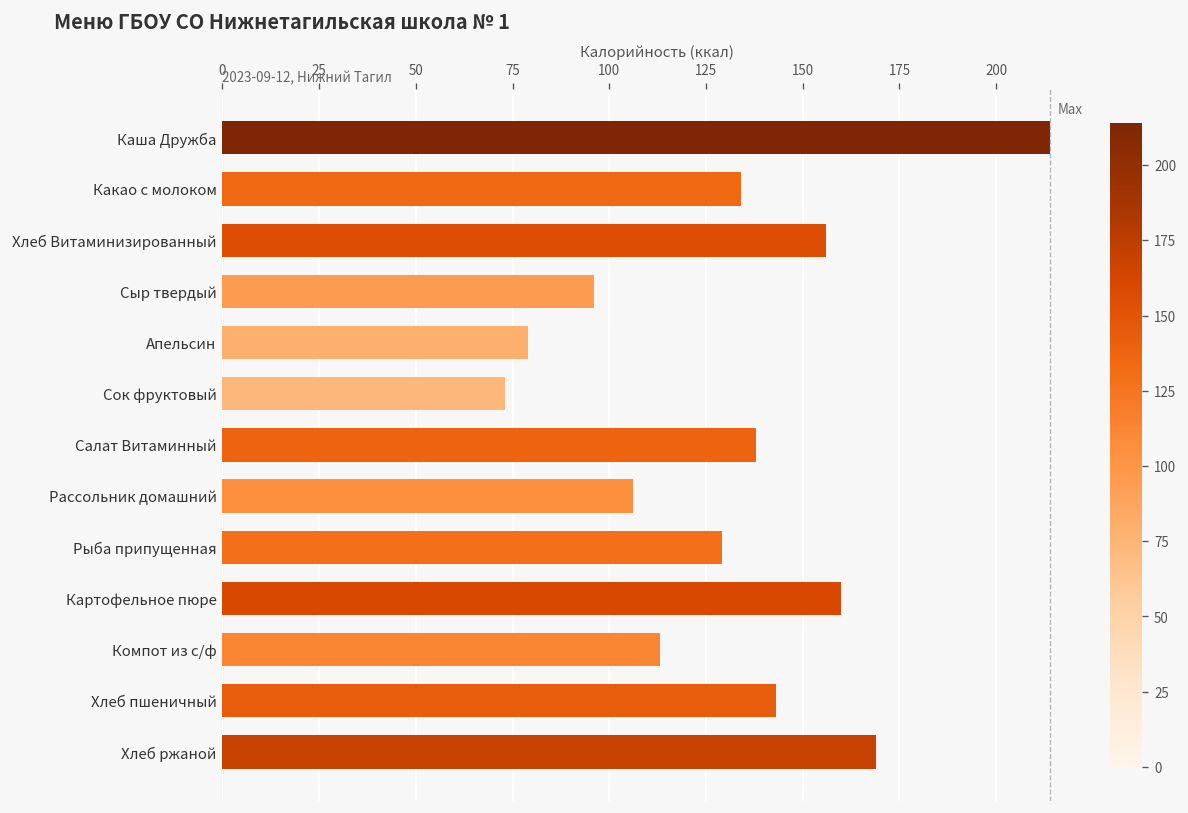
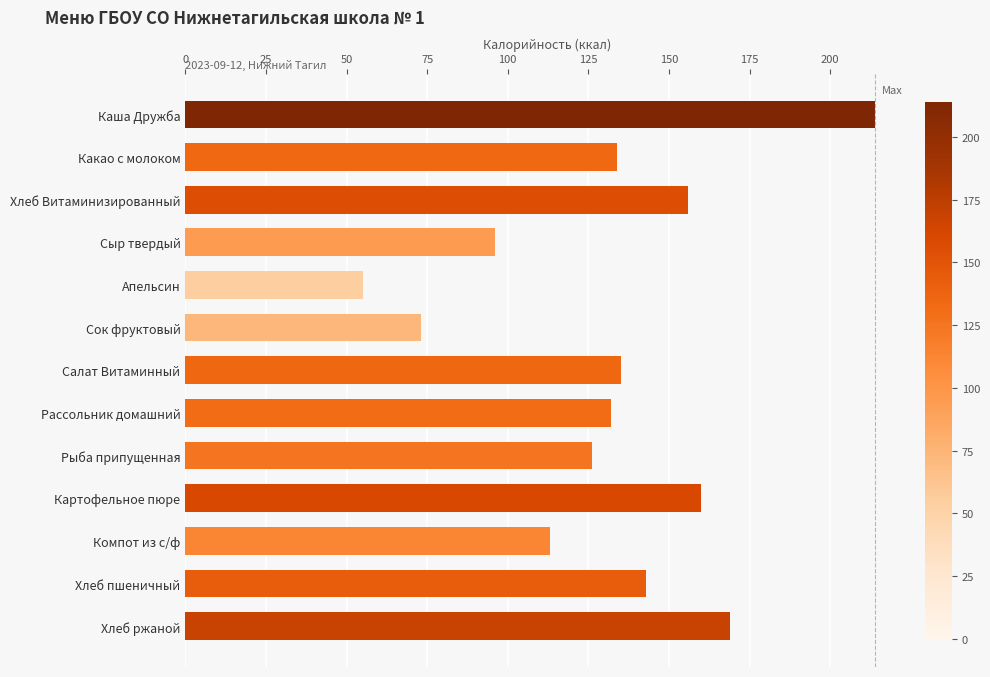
Апельсин: 79 -> 55
Салат Витаминный: 138 -> 135
Рассольник домашний: 106 -> 132
Рыба припущенная: 129 -> 126
